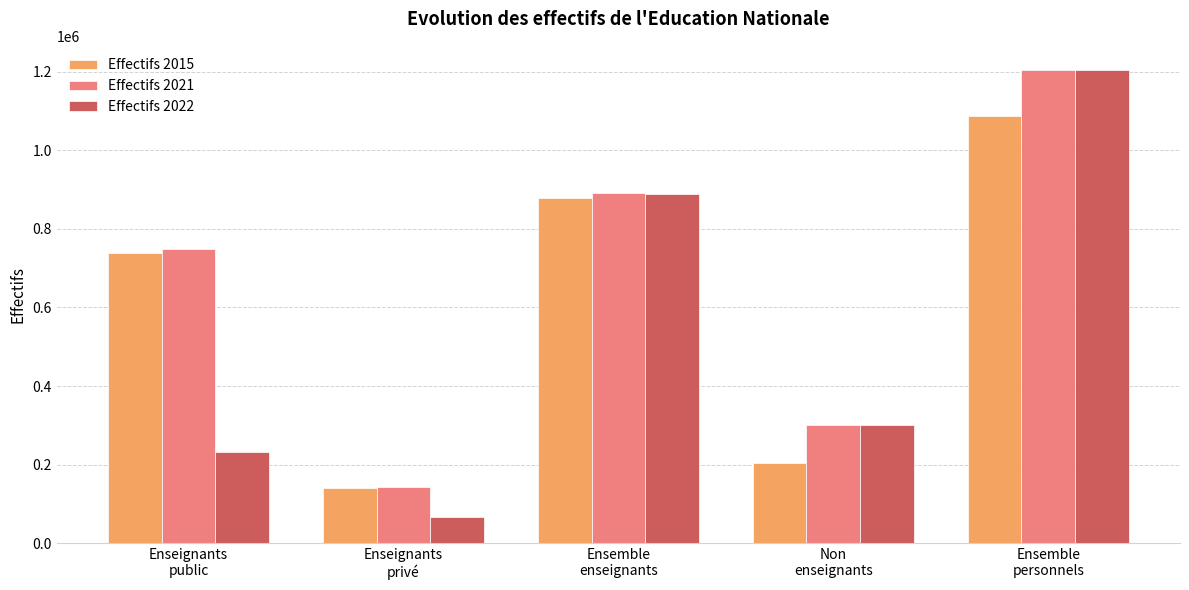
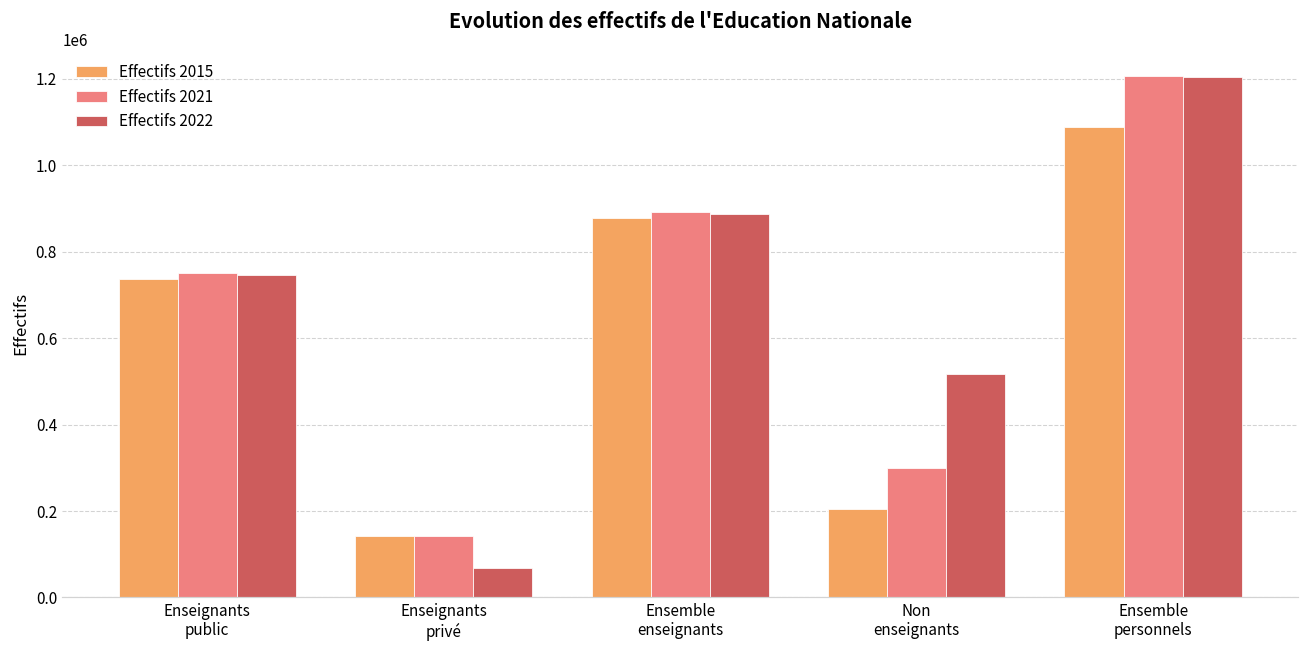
Effectifs 2022, Enseignants public: 230000 -> 750000
Effectifs 2022, Non enseignants: 300000 -> 520000
